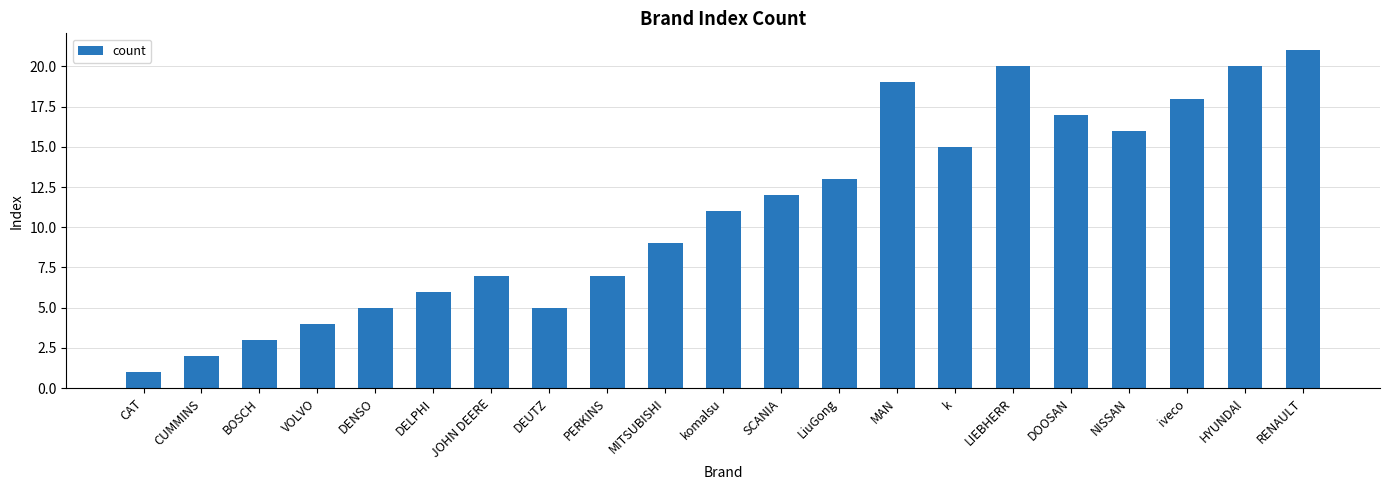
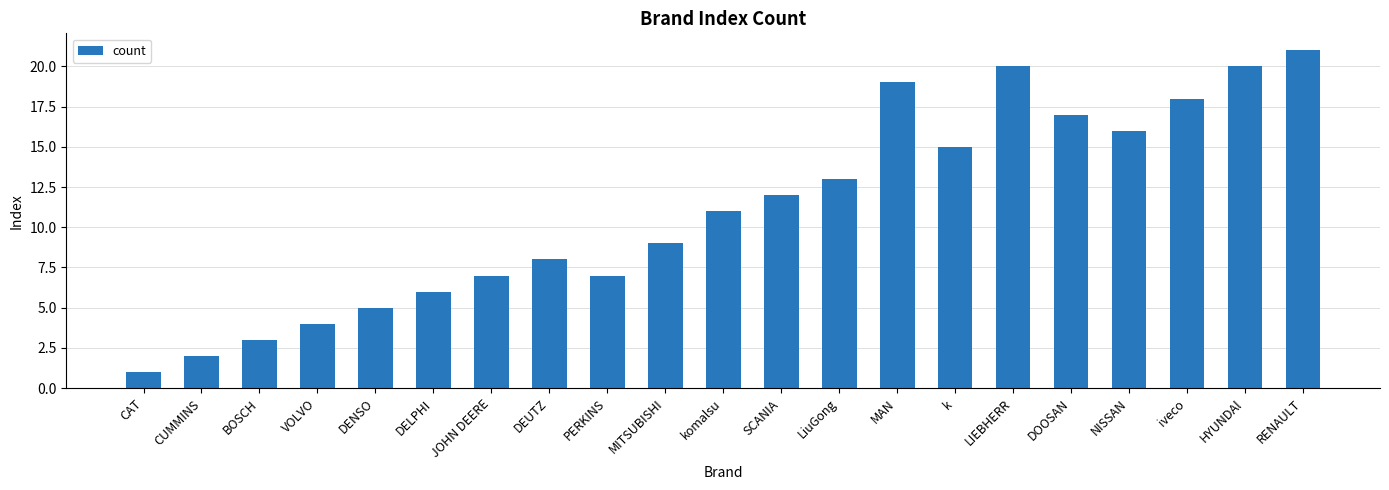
DEUTZ: 5 -> 8
